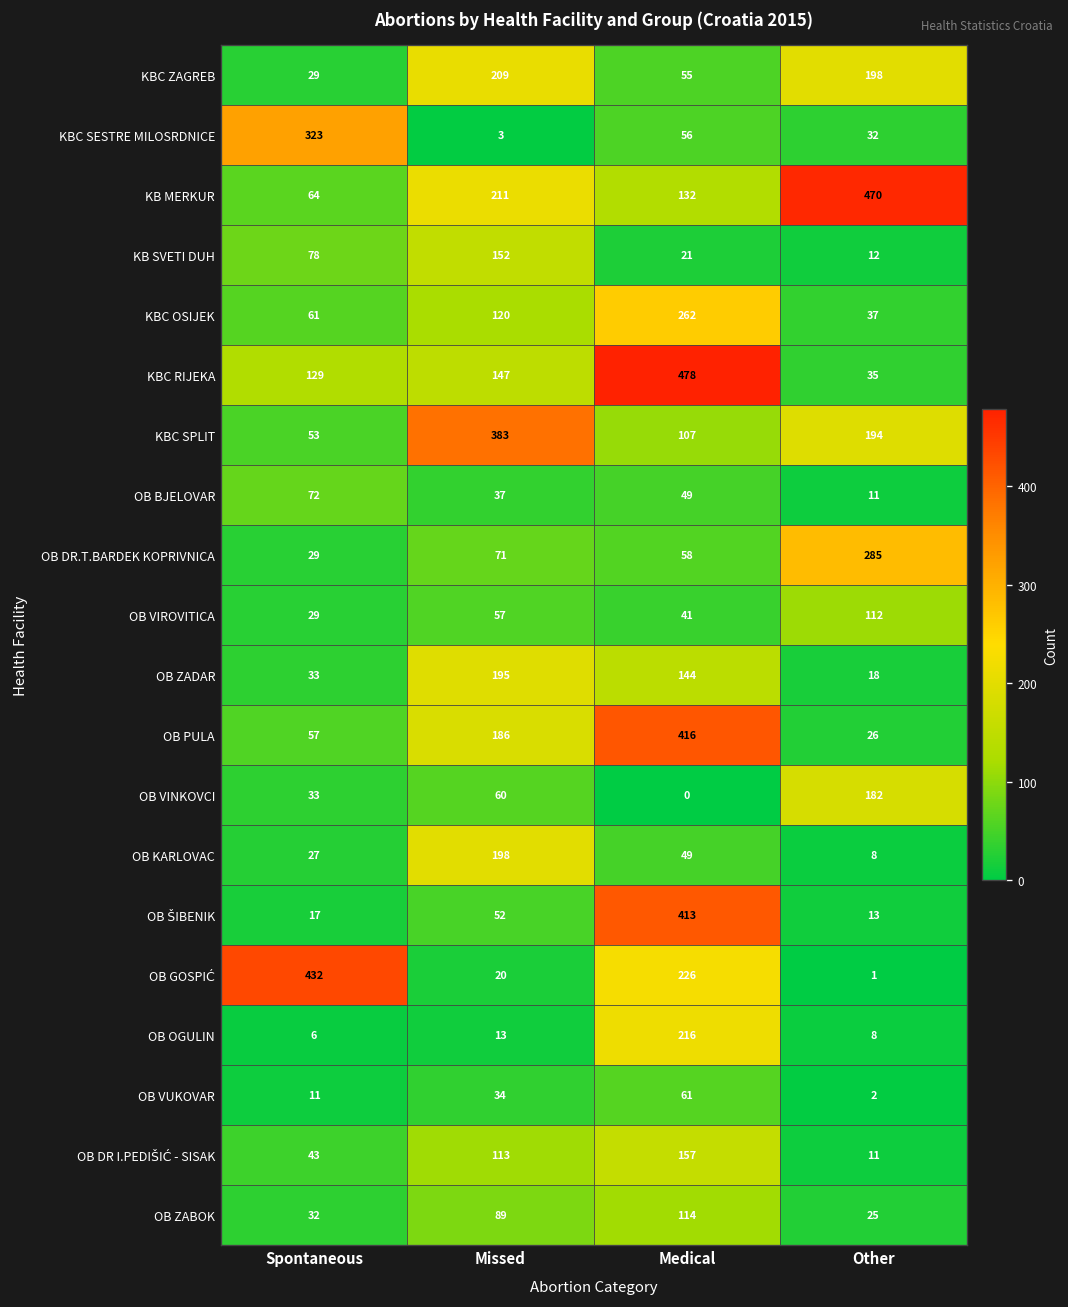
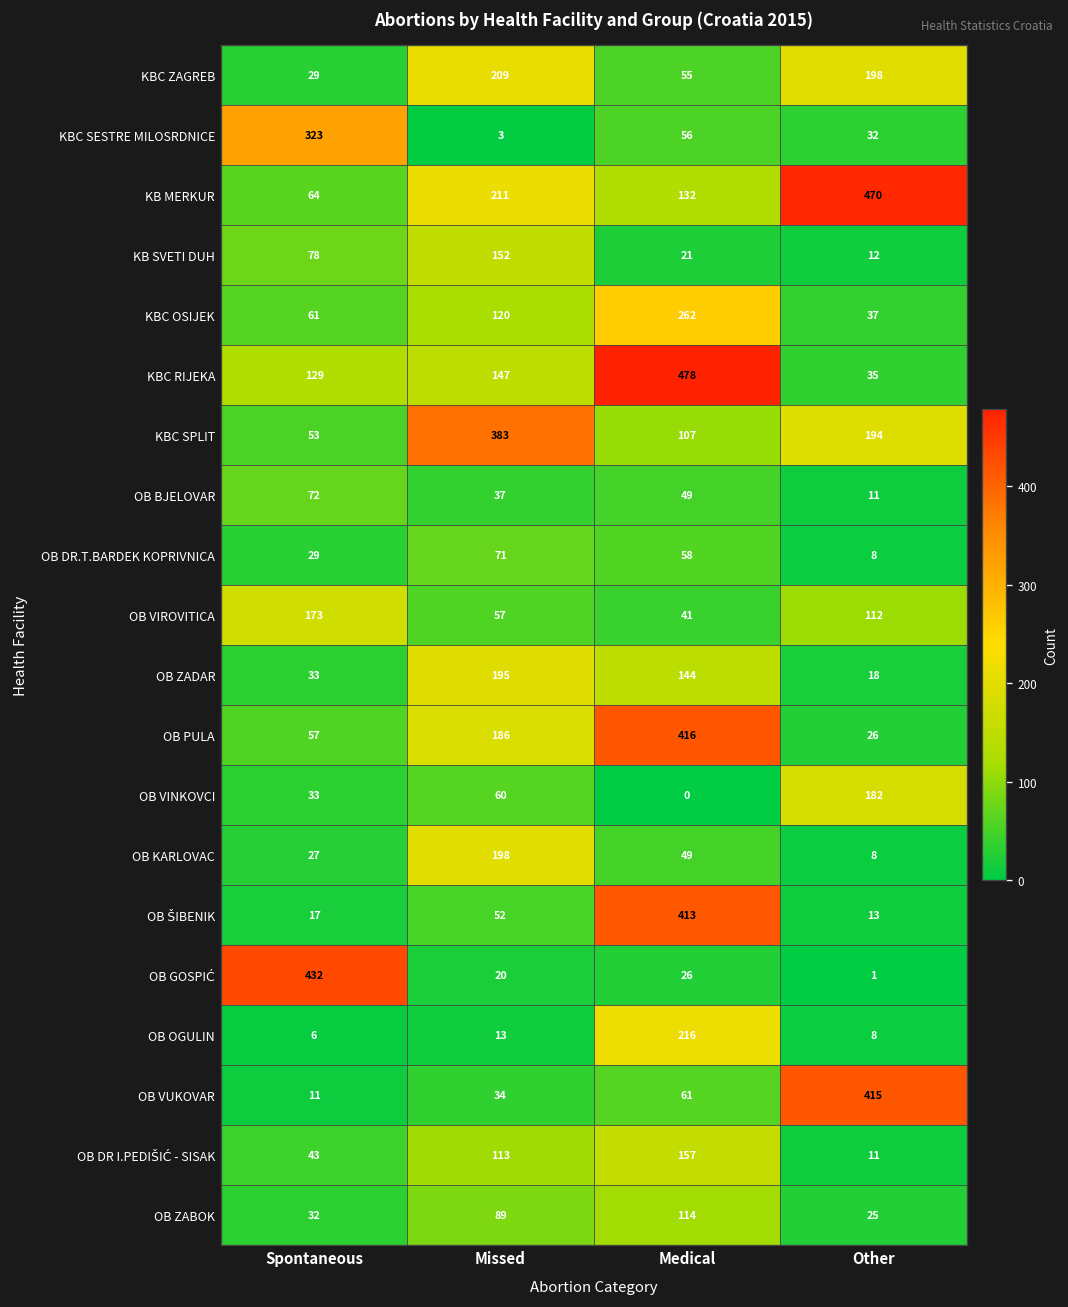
OB DR.T.BARDEK KOPRIVNICA, Other: 285 -> 8
OB VIROVITICA, Spontaneous: 29 -> 173
OB GOSPIĆ, Medical: 226 -> 26
OB VUKOVAR, Other: 2 -> 415
